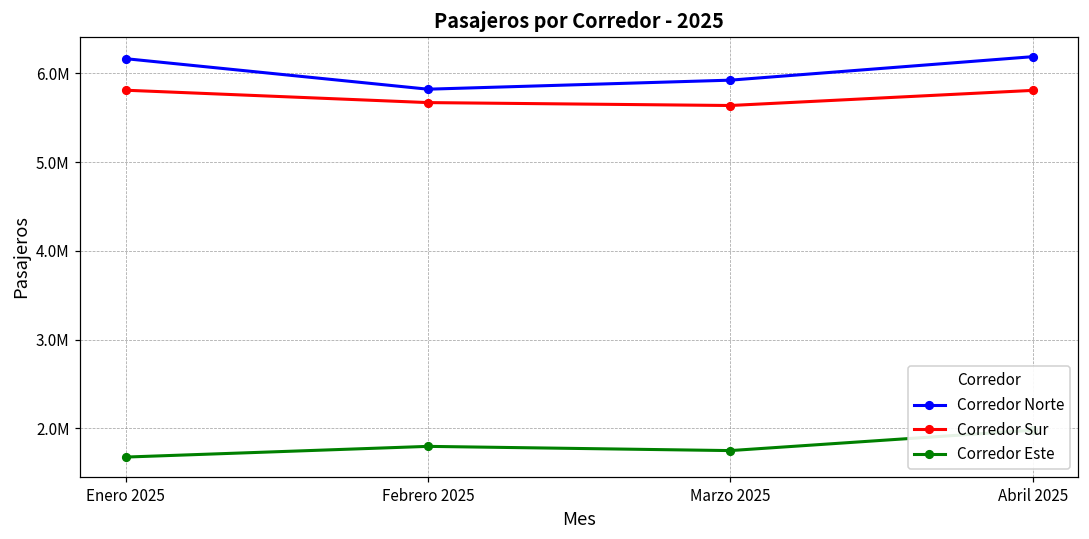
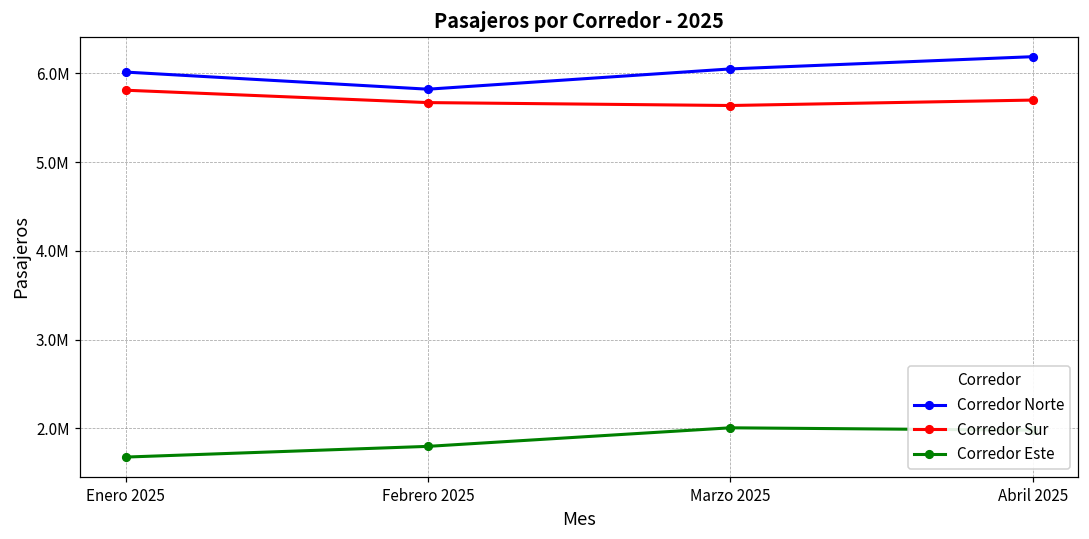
Corredor Norte, Enero 2025: 6200000 -> 6000000
Corredor Norte, Marzo 2025: 5900000 -> 6000000
Corredor Este, Marzo 2025: 1700000 -> 2000000
Corredor Sur, Abril 2025: 5800000 -> 5700000
